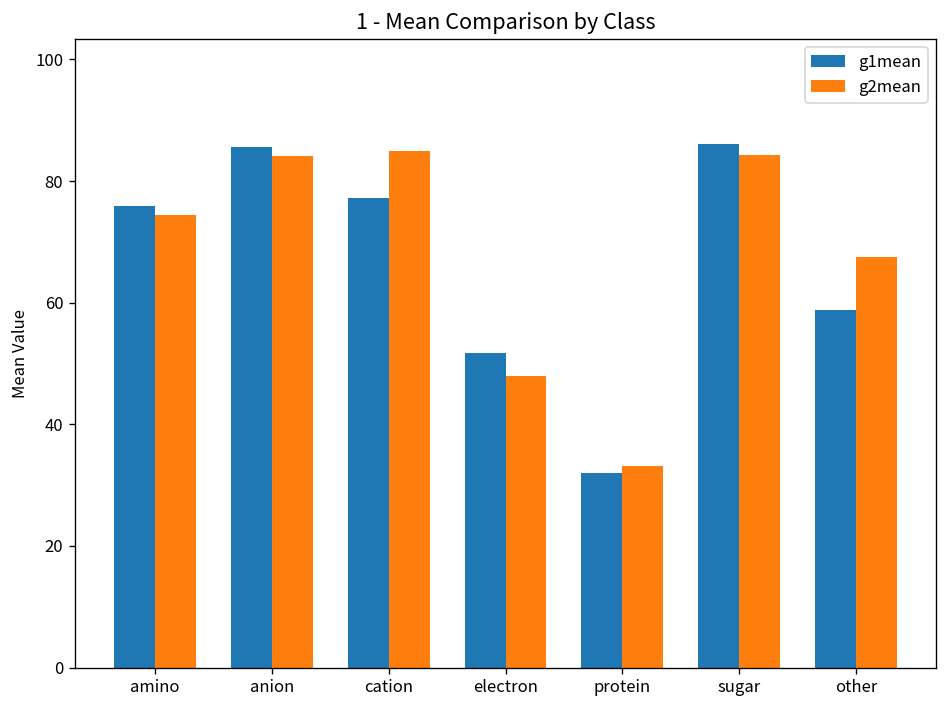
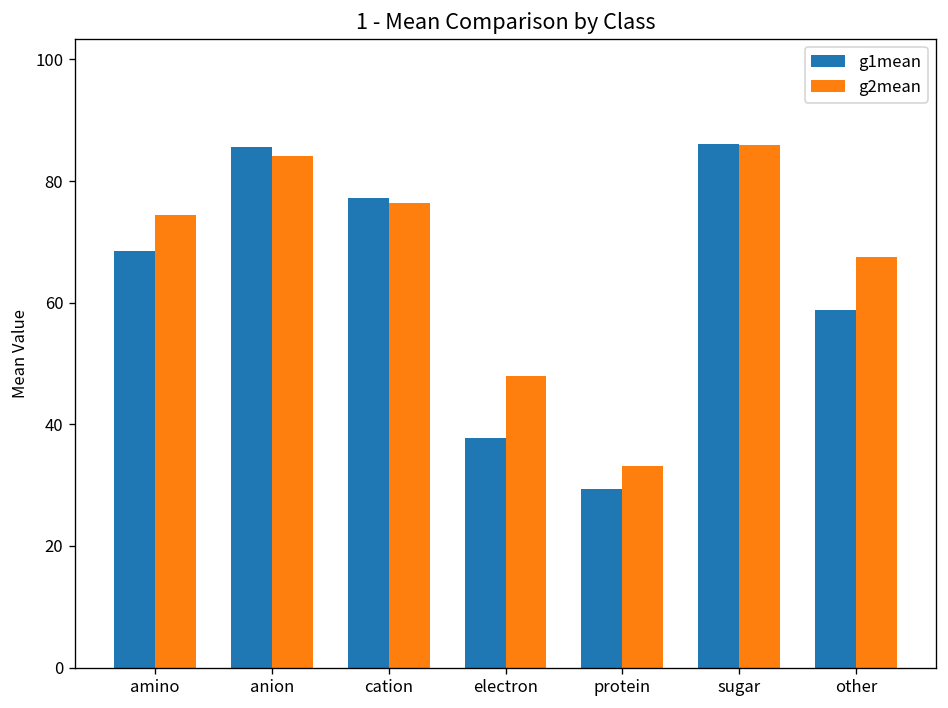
g1mean, amino: 76 -> 69
g2mean, cation: 85 -> 76
g1mean, electron: 52 -> 38
g1mean, protein: 32 -> 29
g2mean, sugar: 84 -> 86
